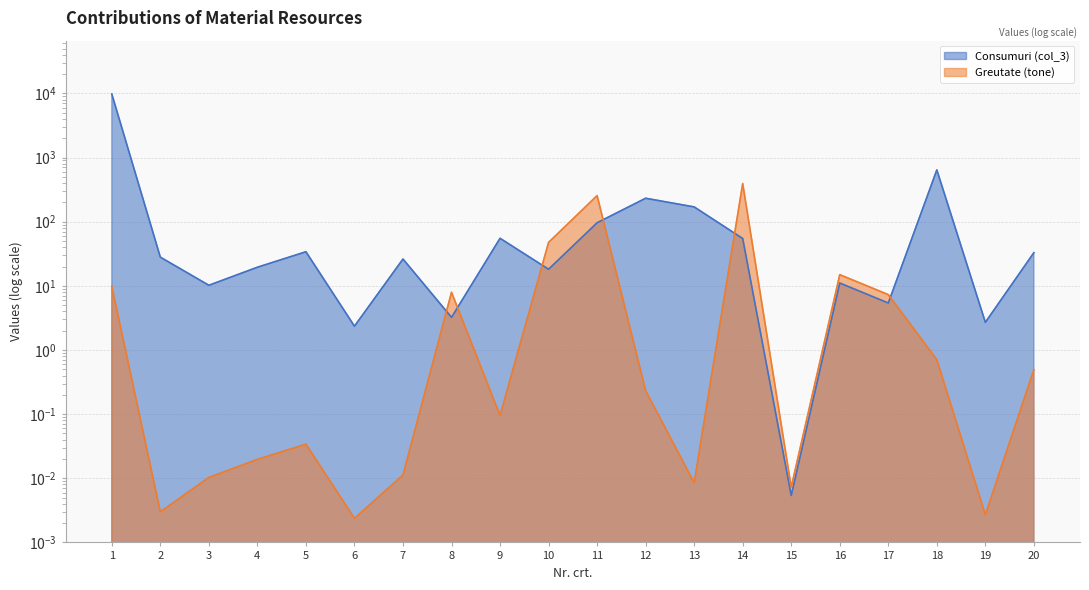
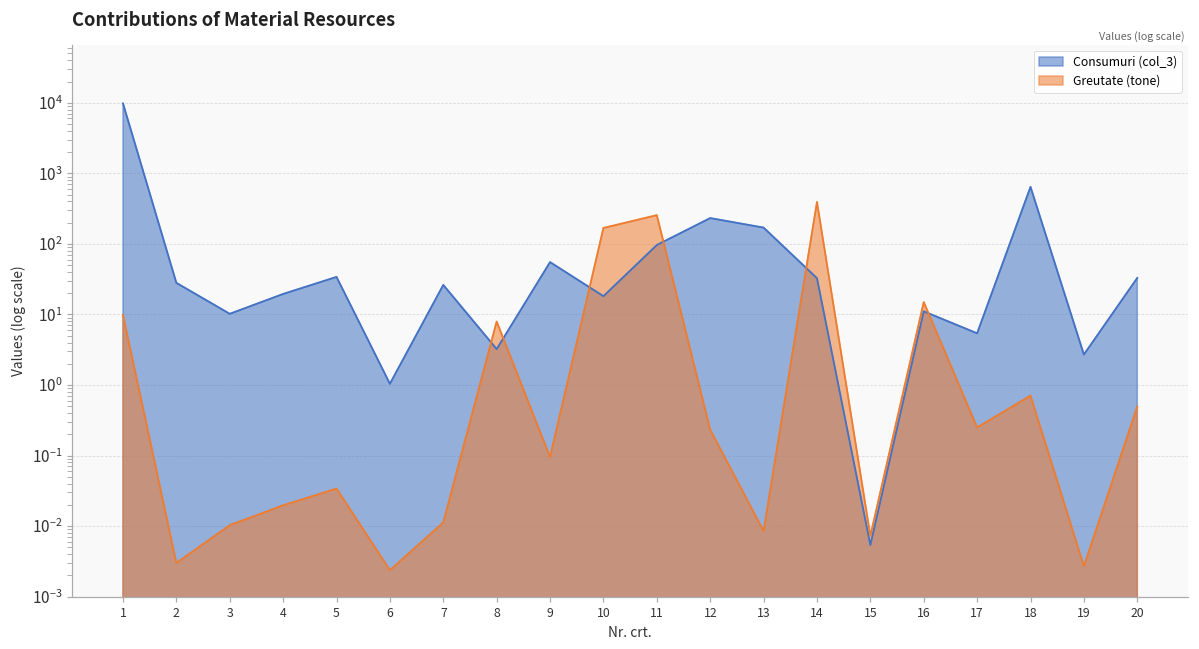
Consumuri (col_3), 6: 2.4 -> 1.0
Greutate (tone), 10: 50 -> 170
Consumuri (col_3), 14: 50 -> 30
Greutate (tone), 17: 7 -> 0.25
